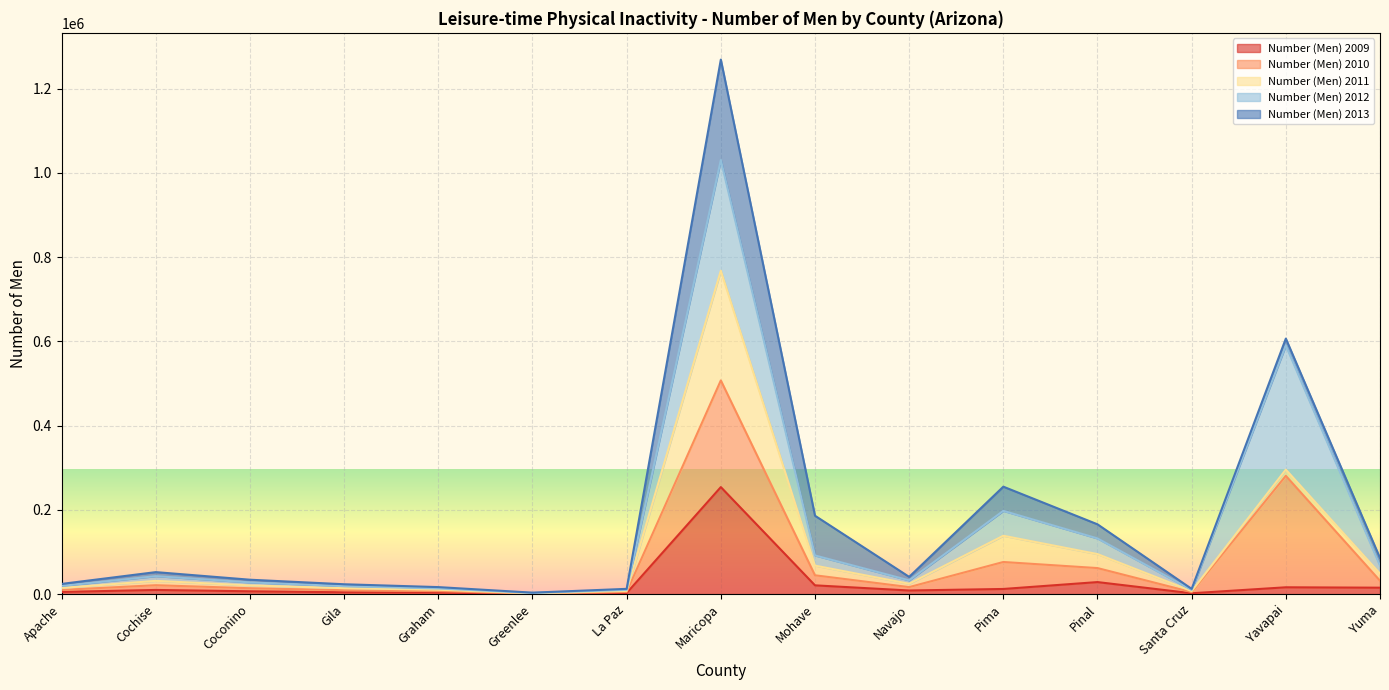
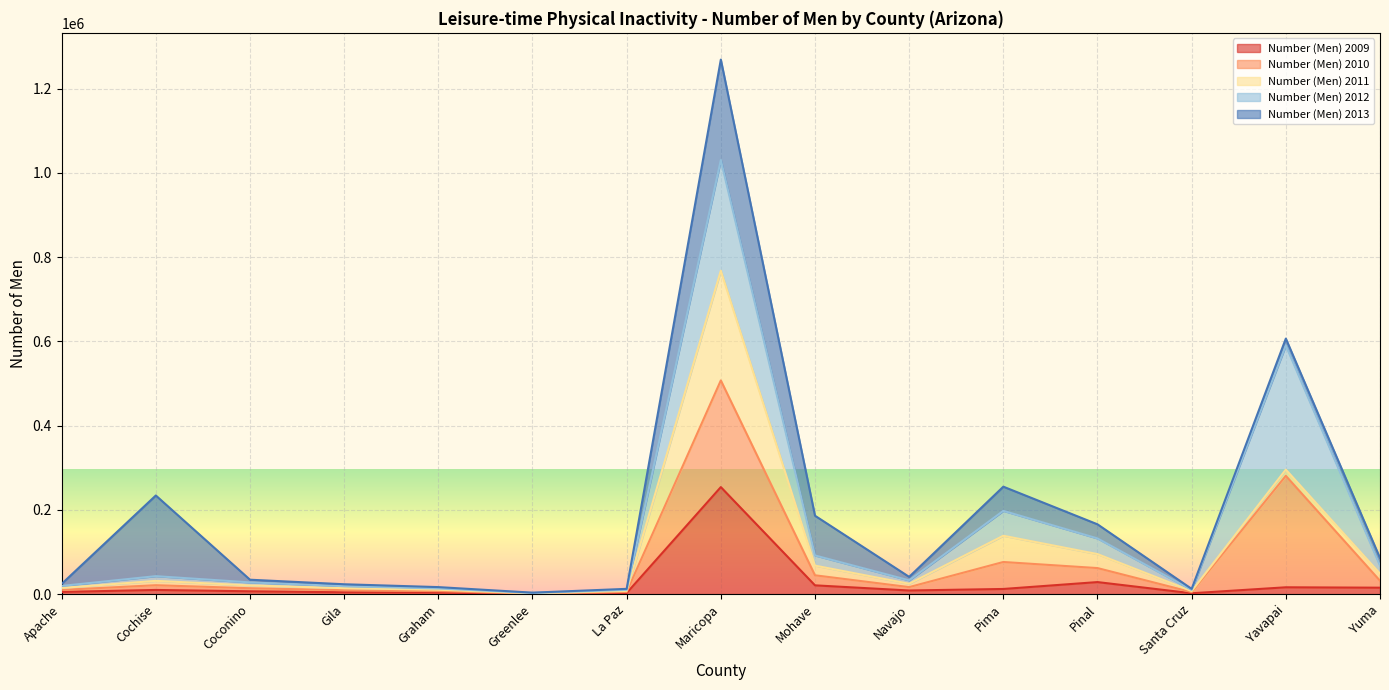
Number (Men) 2013, Cochise: 10000 -> 190000
